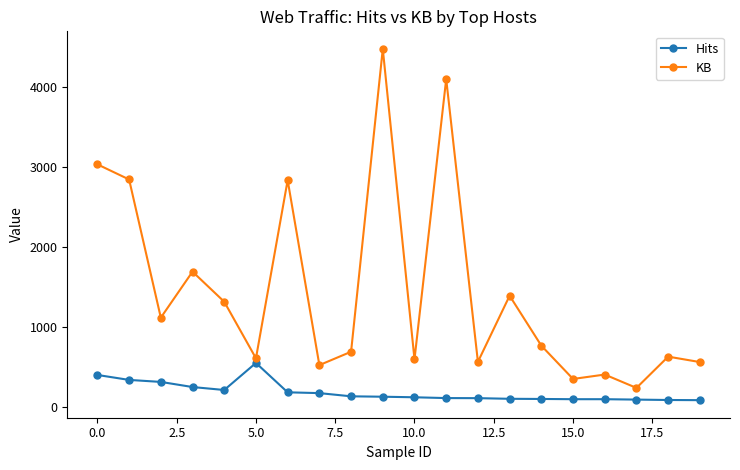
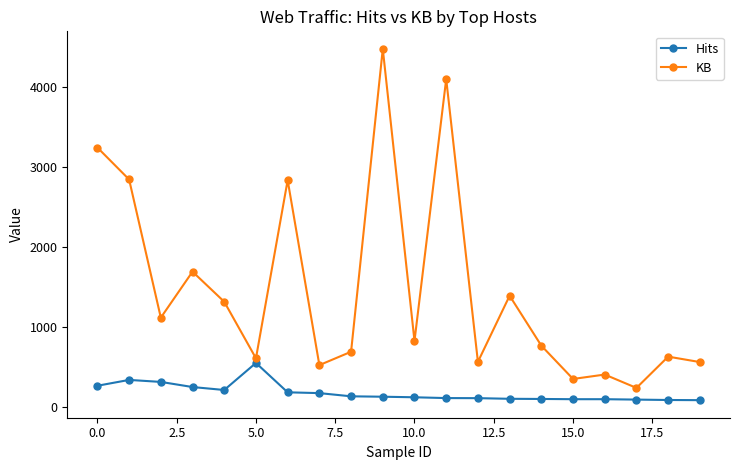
Hits, 0.0: 400 -> 300
KB, 0.0: 3000 -> 3200
KB, 10.0: 600 -> 800
